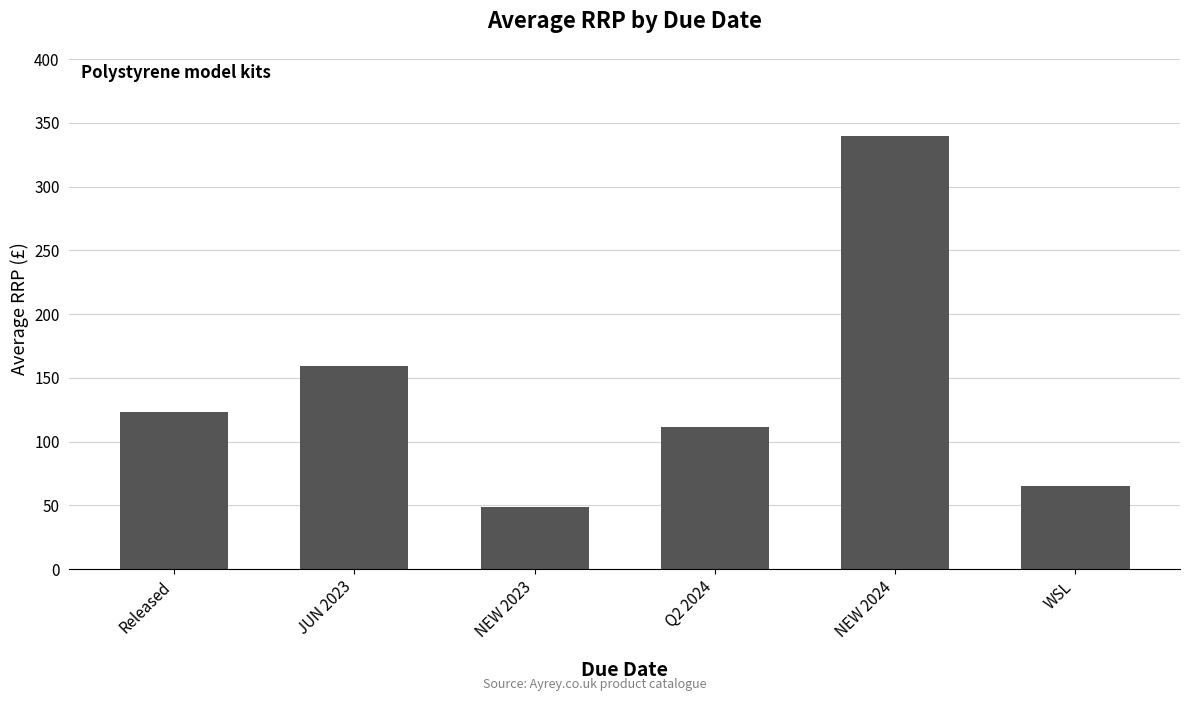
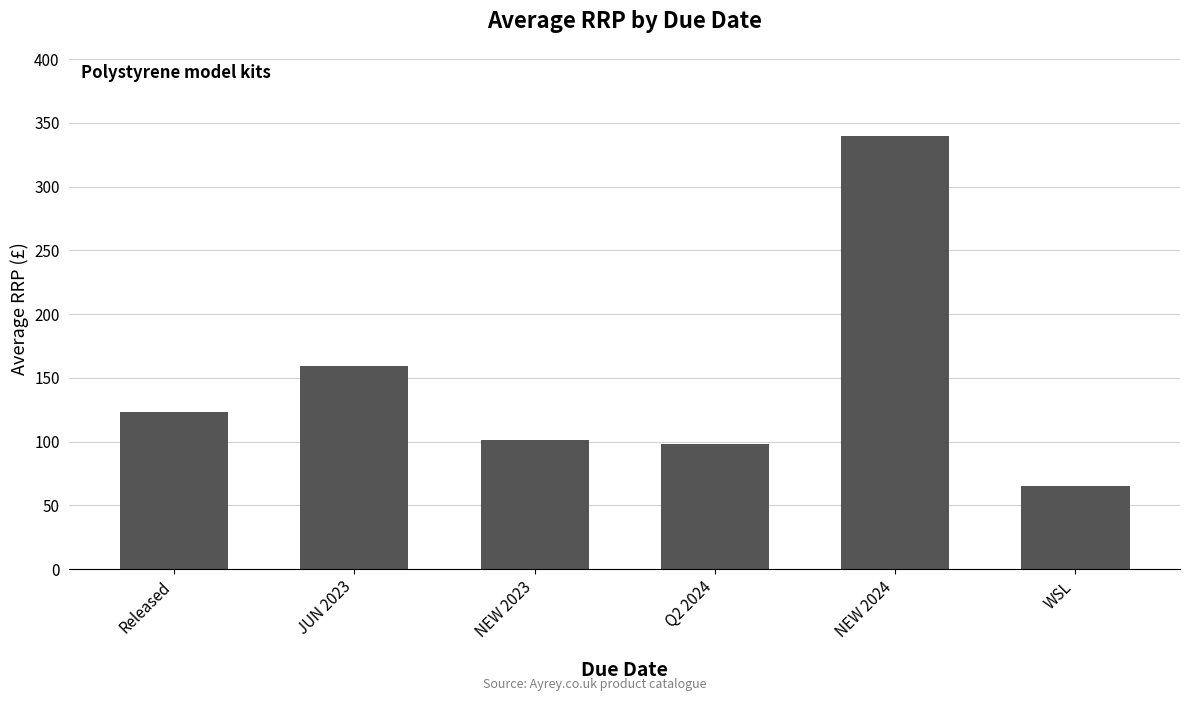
NEW 2023: 48 -> 101
Q2 2024: 111 -> 98
